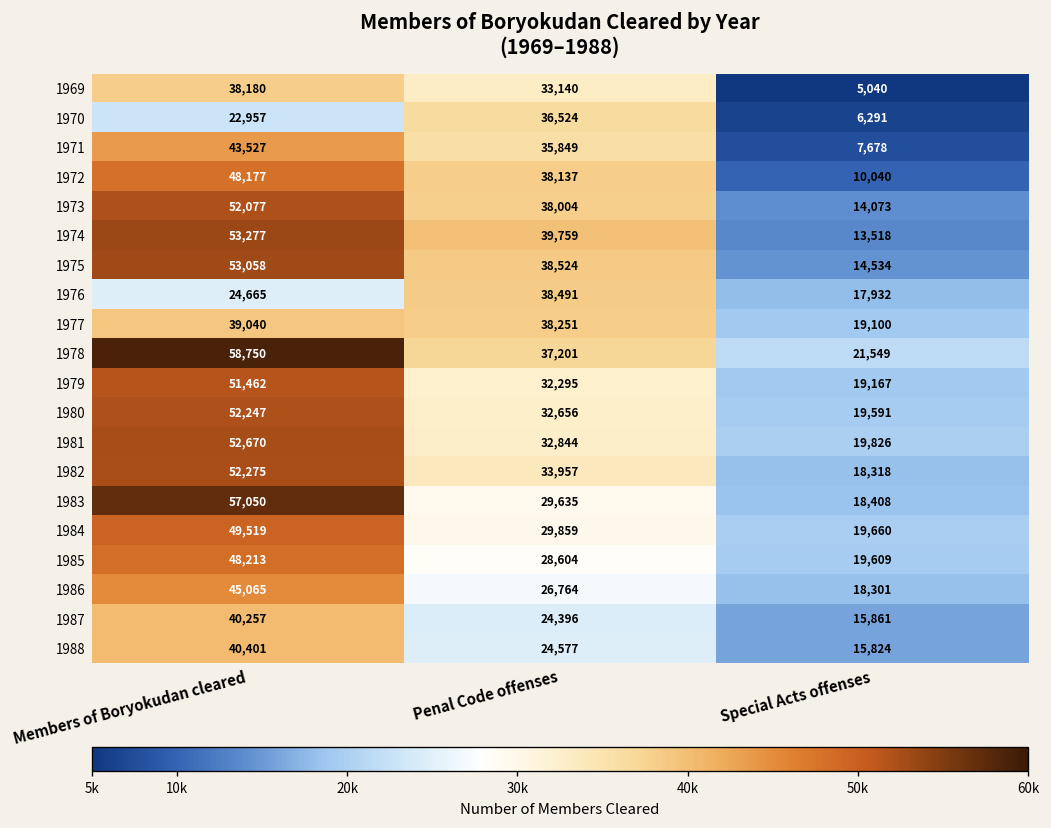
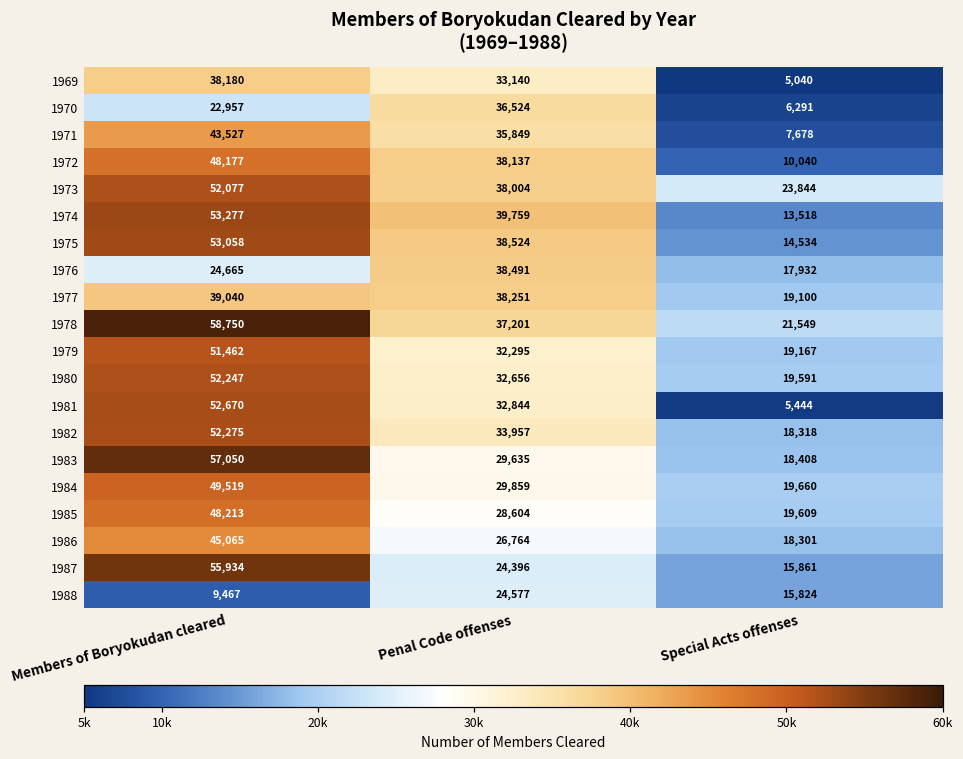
1973, Special Acts offenses: 14,073 -> 23,844
1981, Special Acts offenses: 19,826 -> 5,444
1987, Members of Boryokudan cleared: 40,257 -> 55,934
1988, Members of Boryokudan cleared: 40,401 -> 9,467
